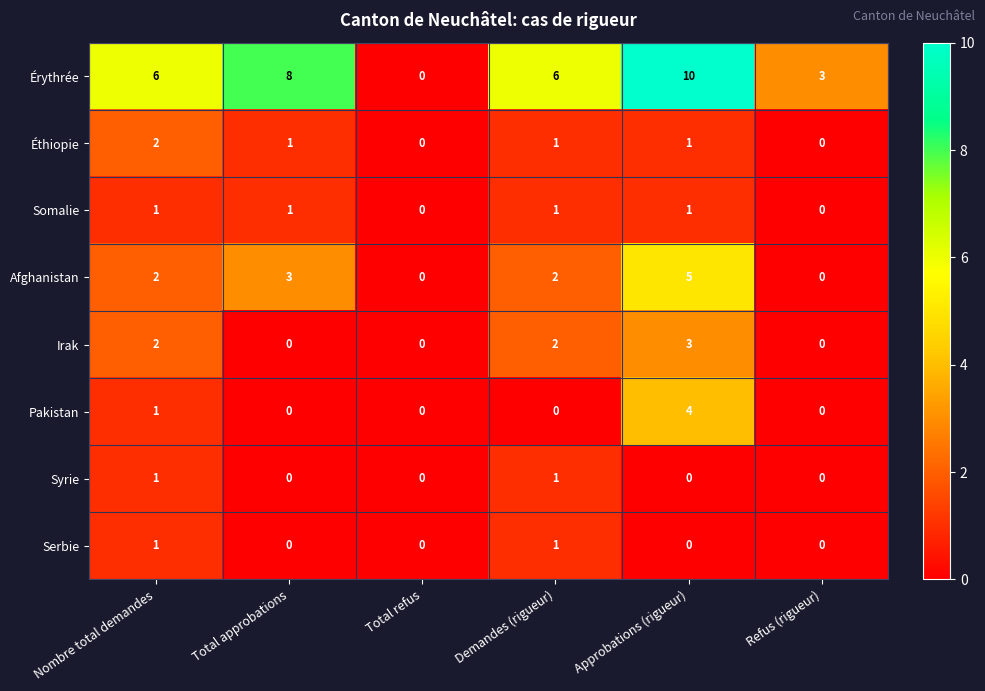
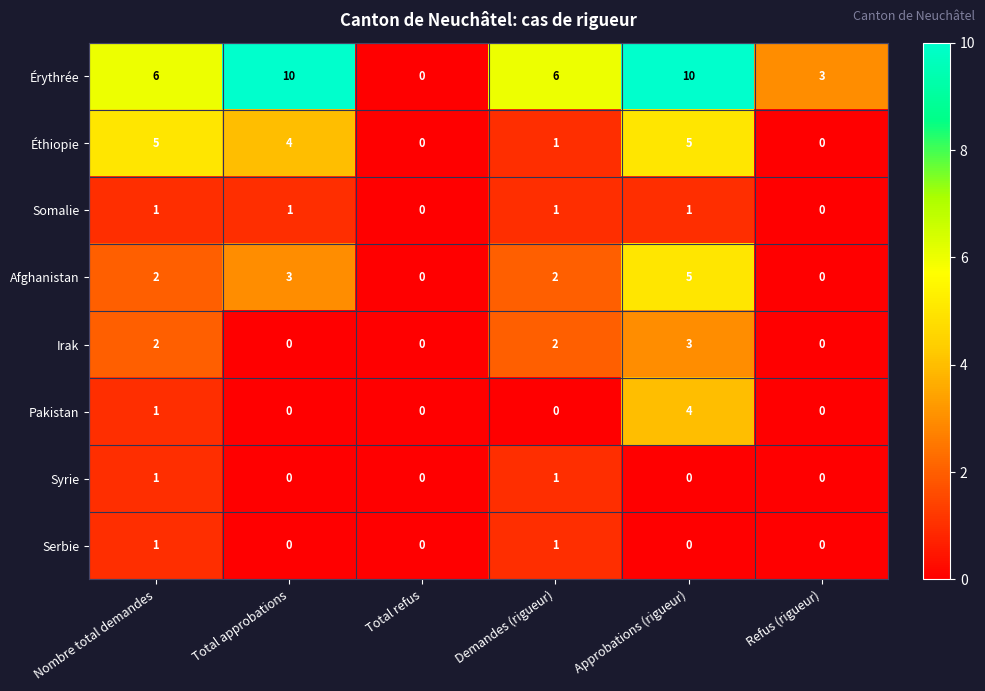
Érythrée, Total approbations: 8 -> 10
Éthiopie, Nombre total demandes: 2 -> 5
Éthiopie, Total approbations: 1 -> 4
Éthiopie, Approbations (rigueur): 1 -> 5
